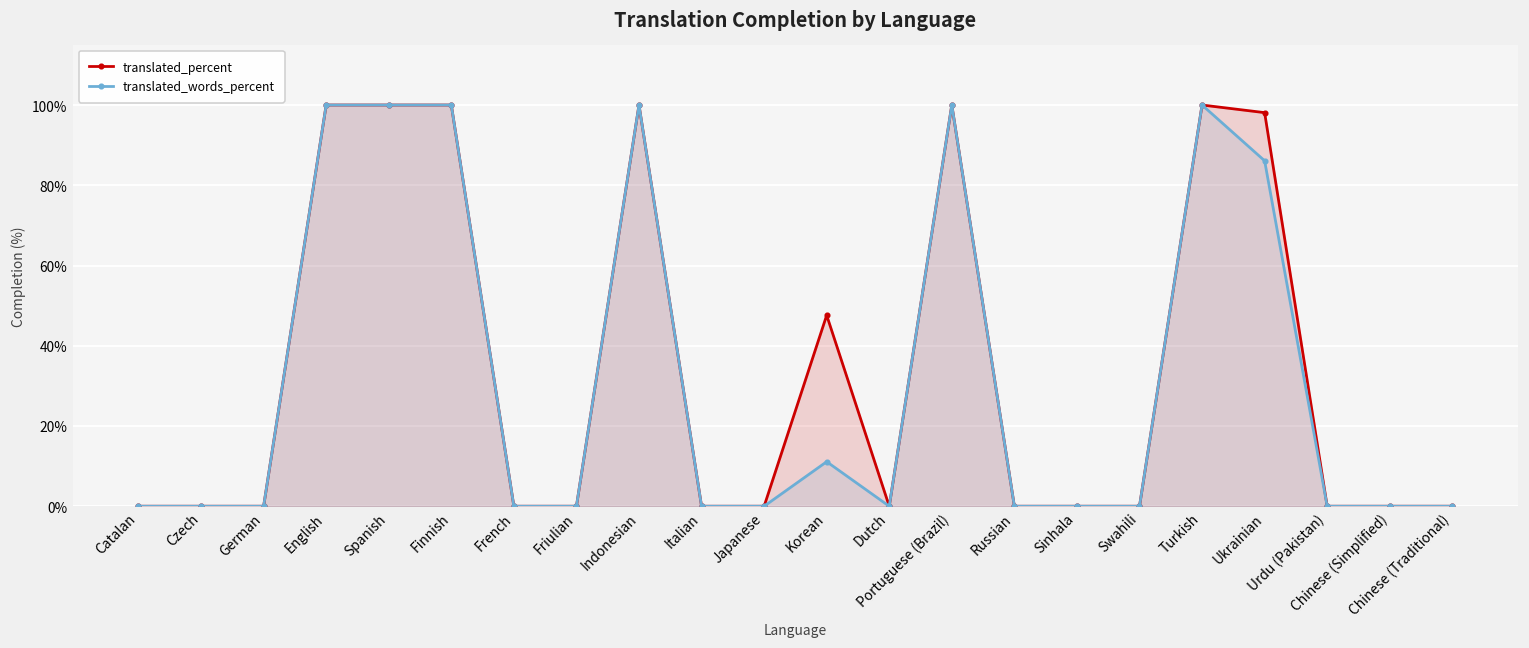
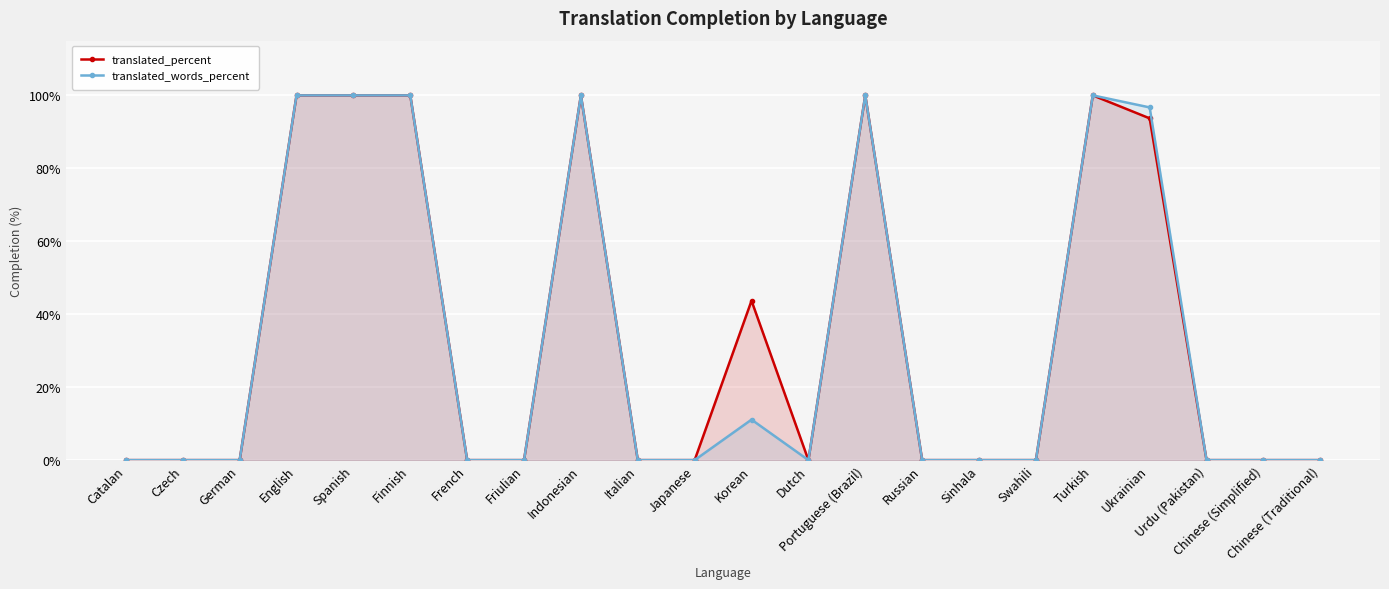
translated_percent, Korean: 48% -> 44%
translated_percent, Ukrainian: 98% -> 94%
translated_words_percent, Ukrainian: 86% -> 97%
